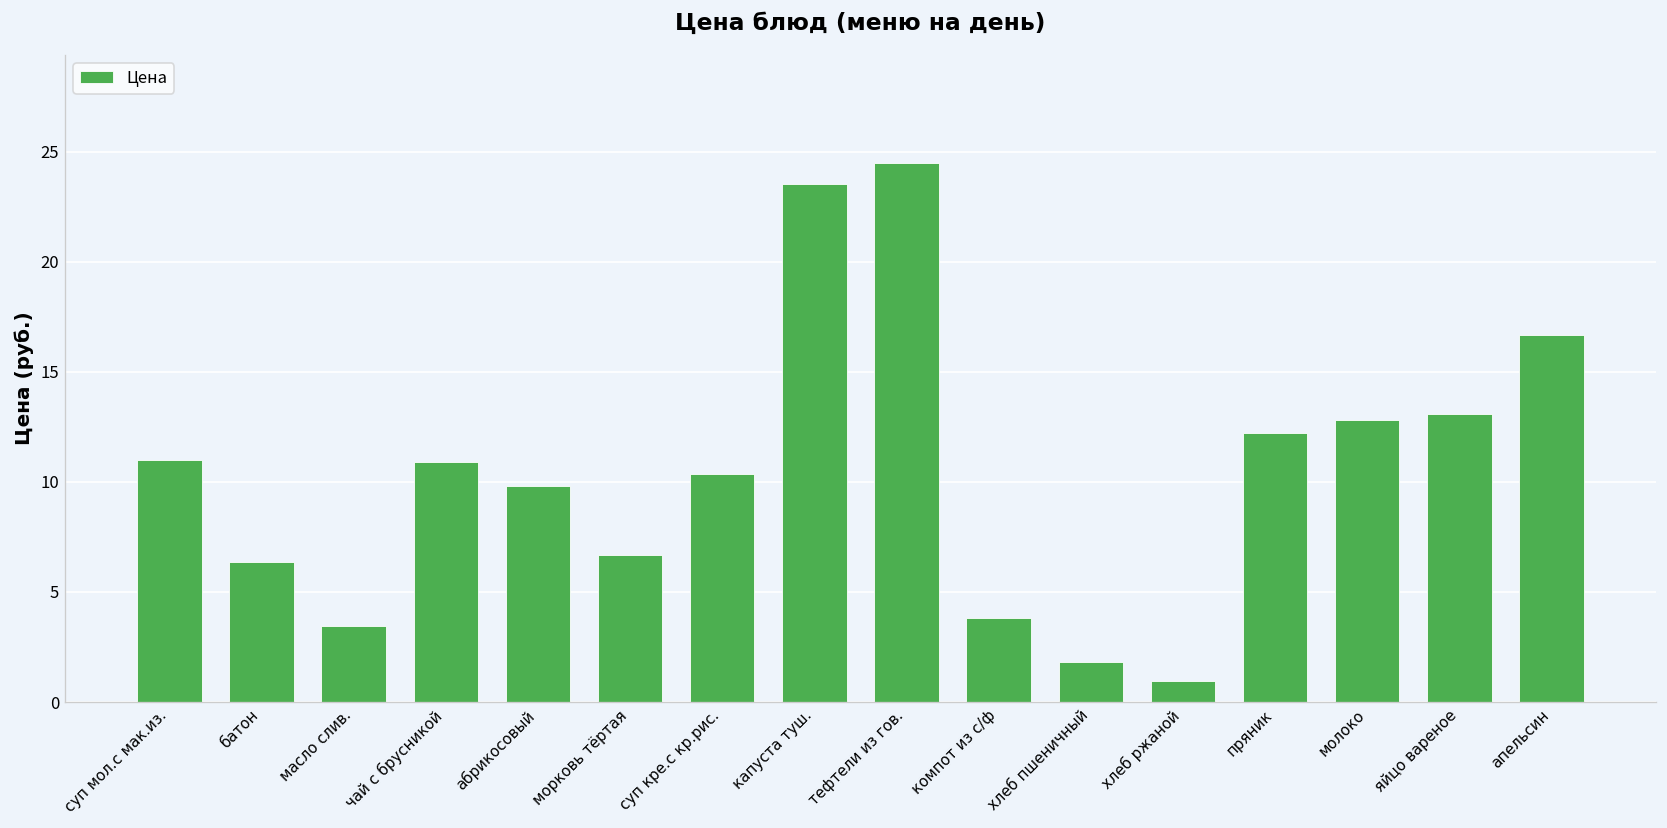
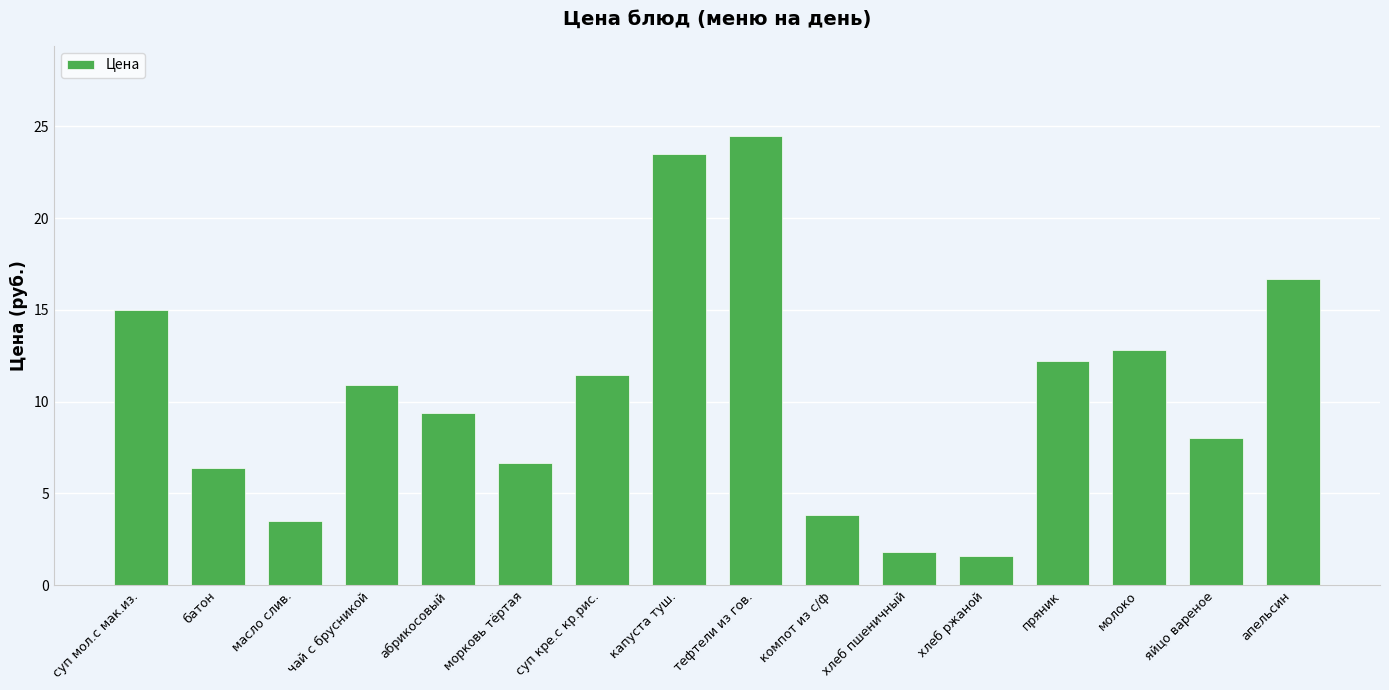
суп мол.с мак.из.: 11 -> 15
абрикосовый: 9.8 -> 9.4
суп кре.с кр.рис.: 10.4 -> 11.4
хлеб ржаной: 1.0 -> 1.6
яйцо вареное: 13.1 -> 8.0
